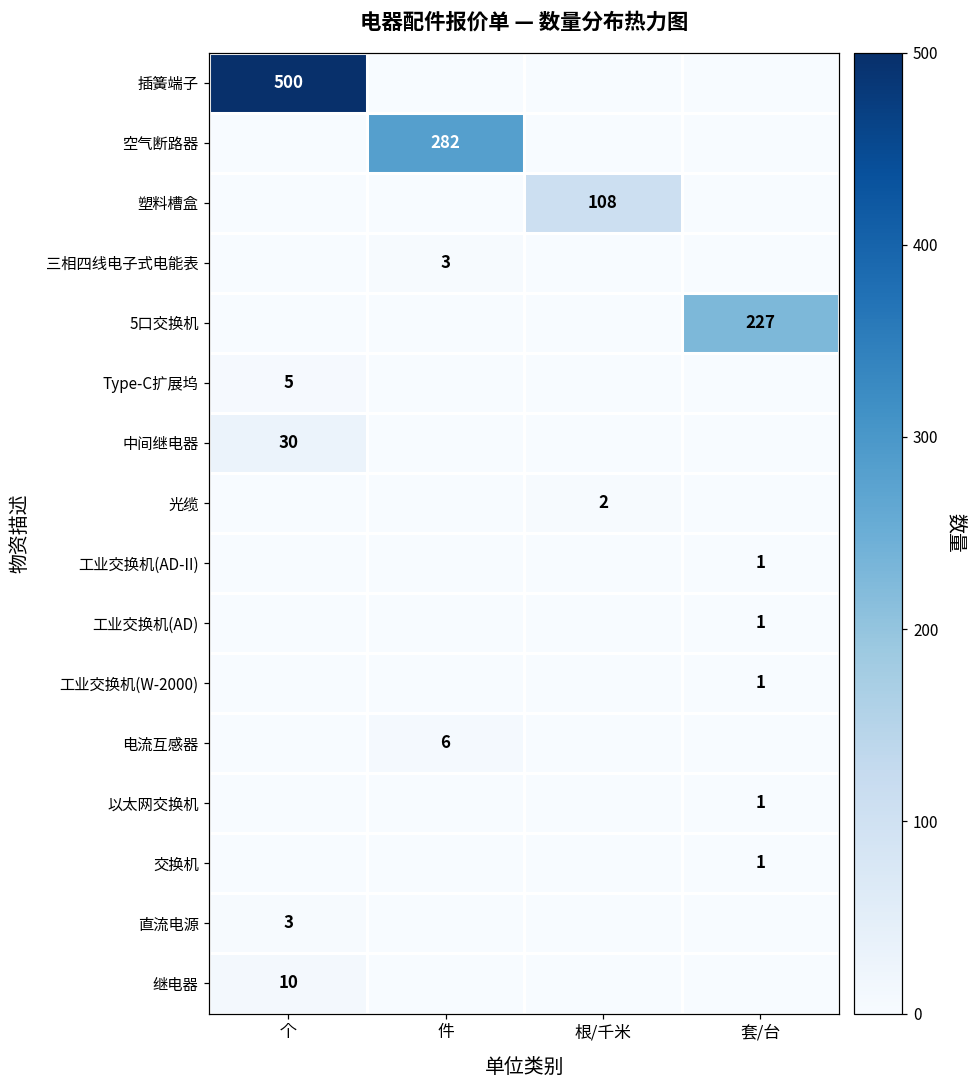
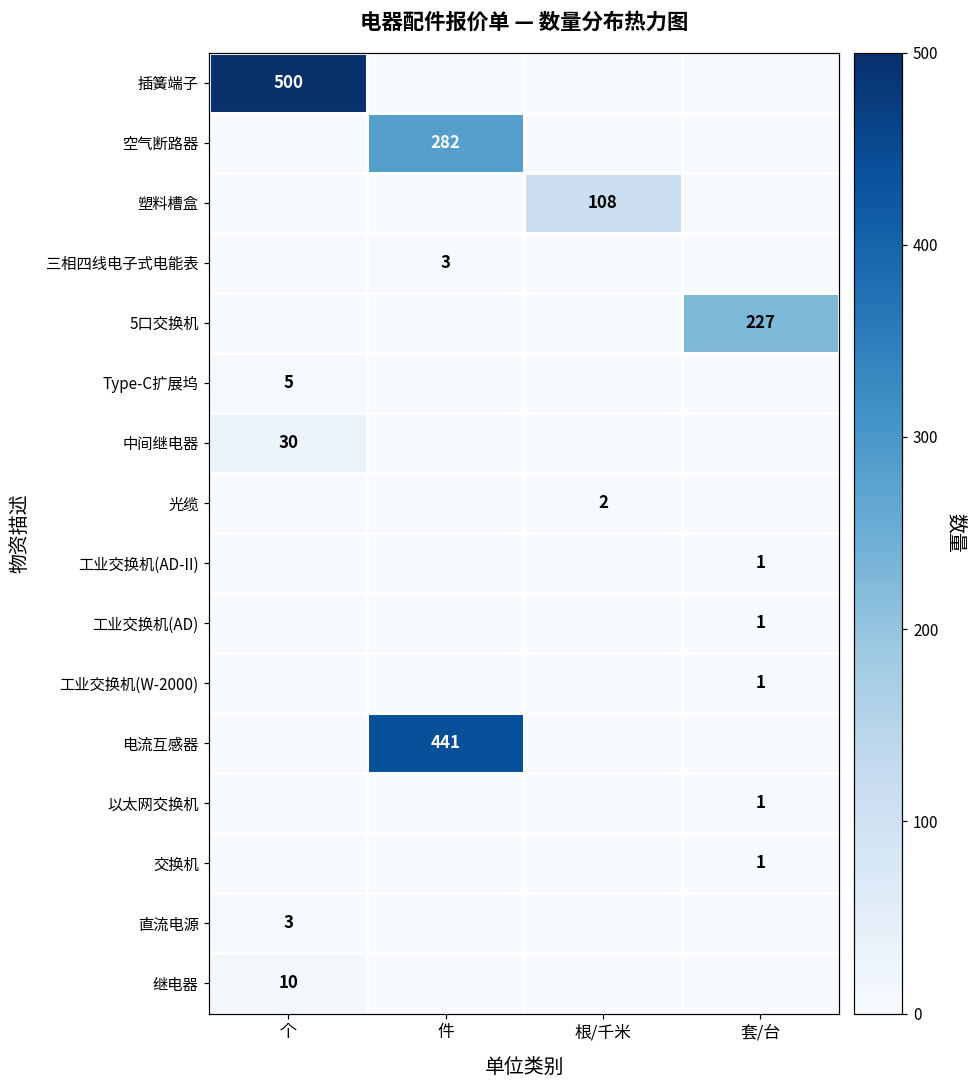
电流互感器, 件: 6 -> 441
